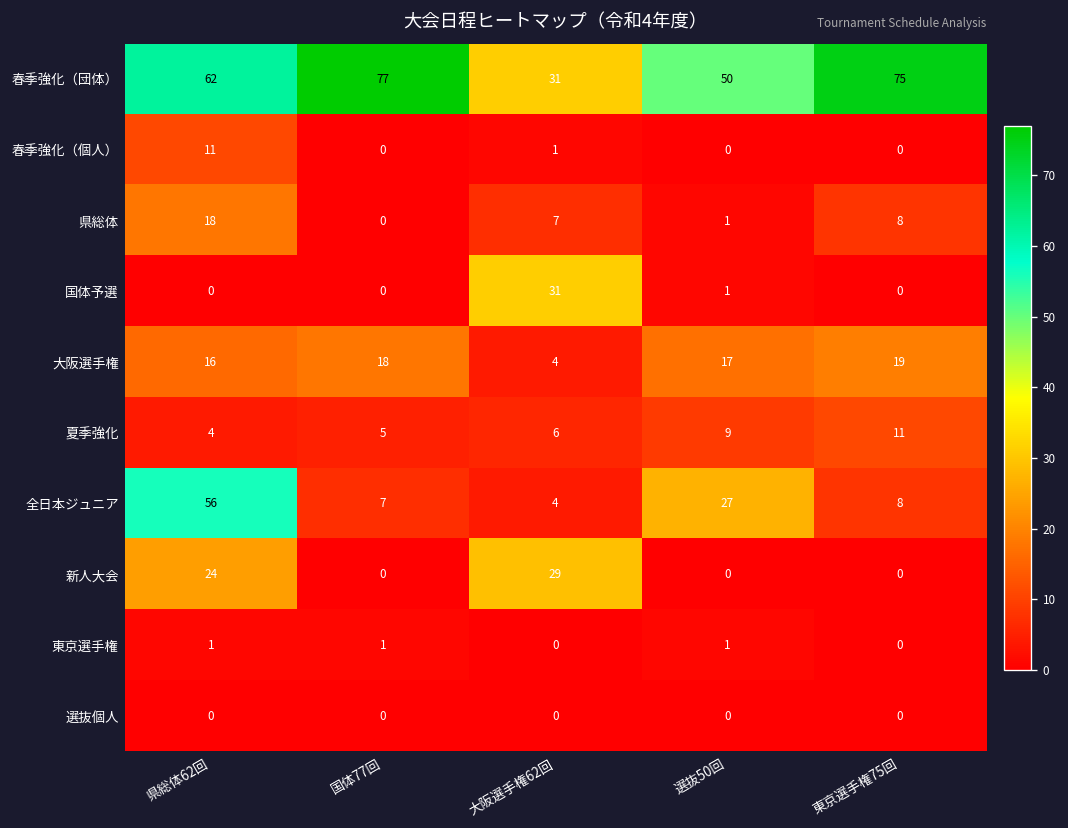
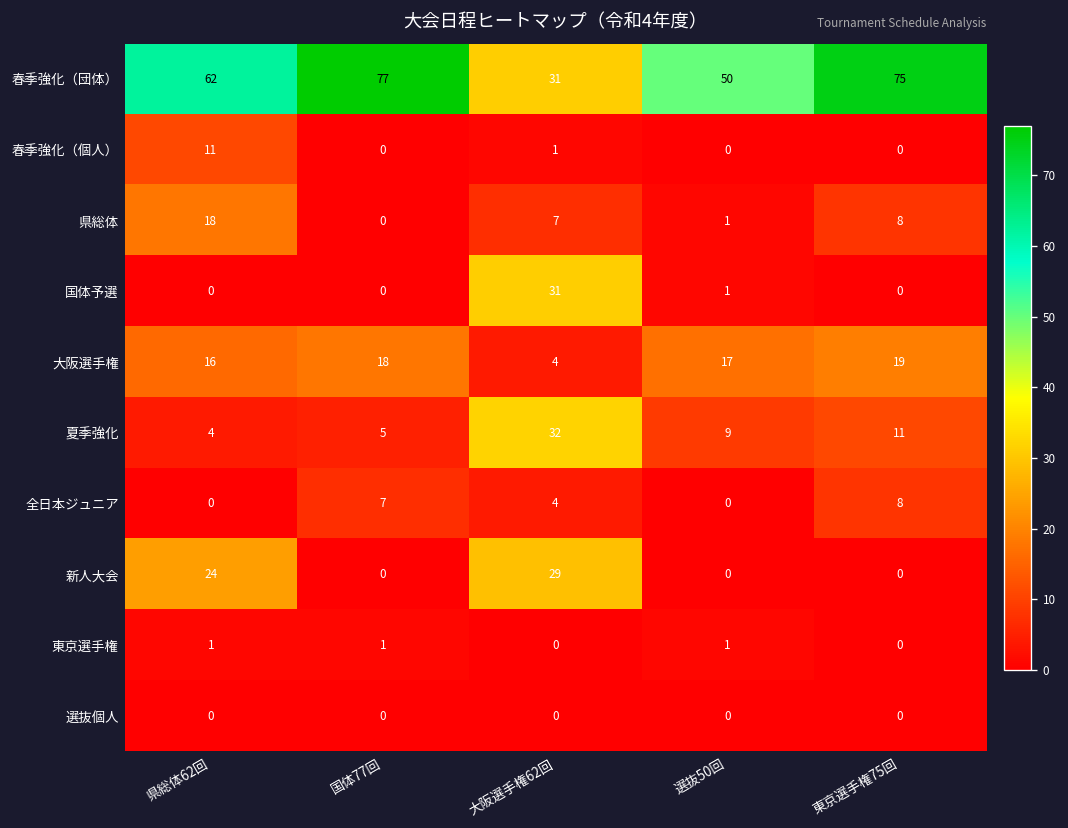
夏季強化, 大阪選手権62回: 6 -> 32
全日本ジュニア, 県総体62回: 56 -> 0
全日本ジュニア, 選抜50回: 27 -> 0
